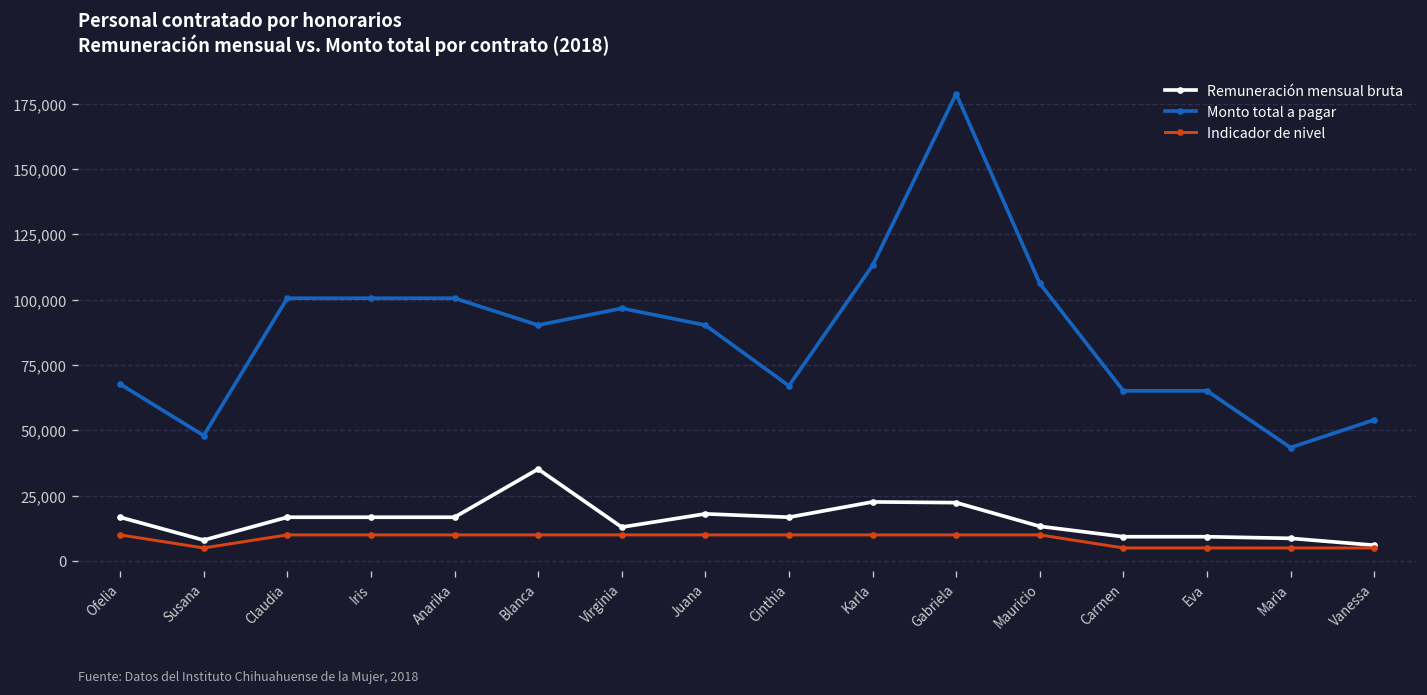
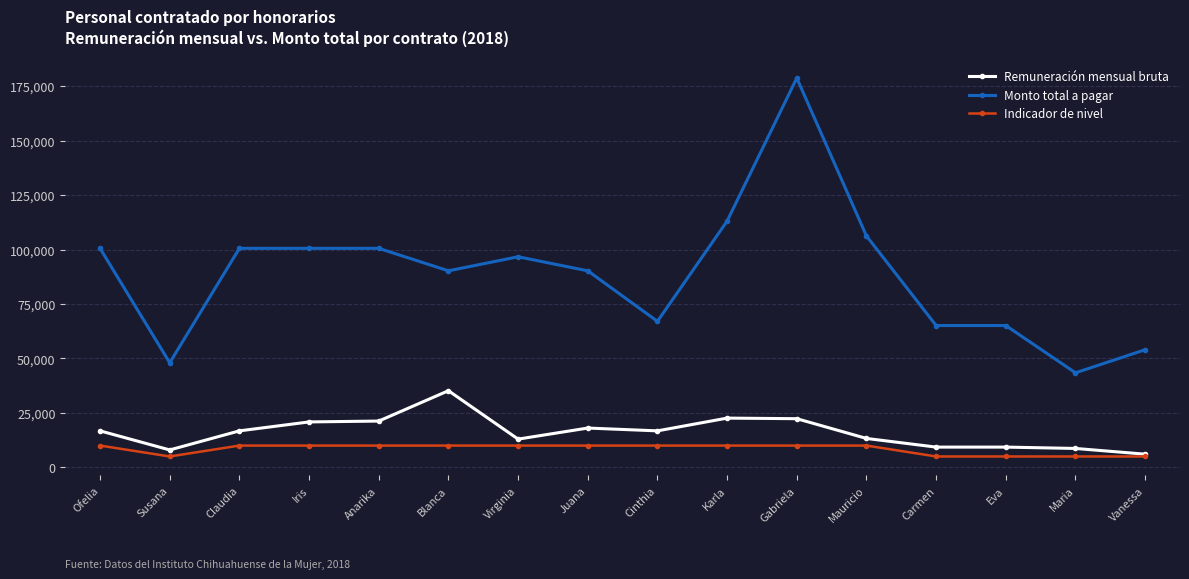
Monto total a pagar, Ofelia: 68,000 -> 101,000
Remuneración mensual bruta, Iris: 17,000 -> 21,000
Remuneración mensual bruta, Anarika: 17,000 -> 21,000
